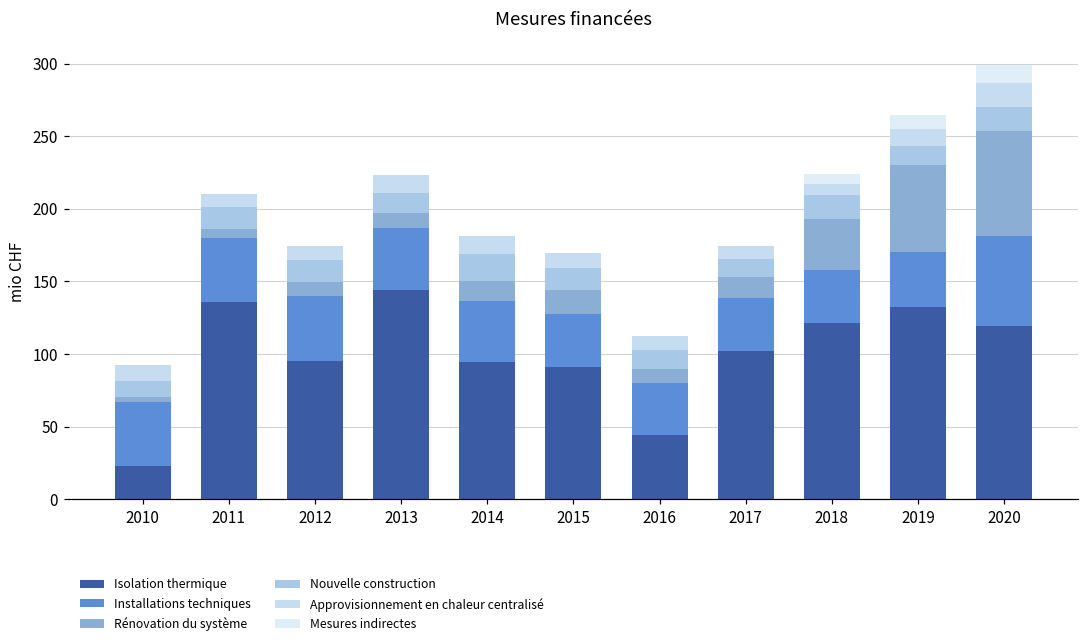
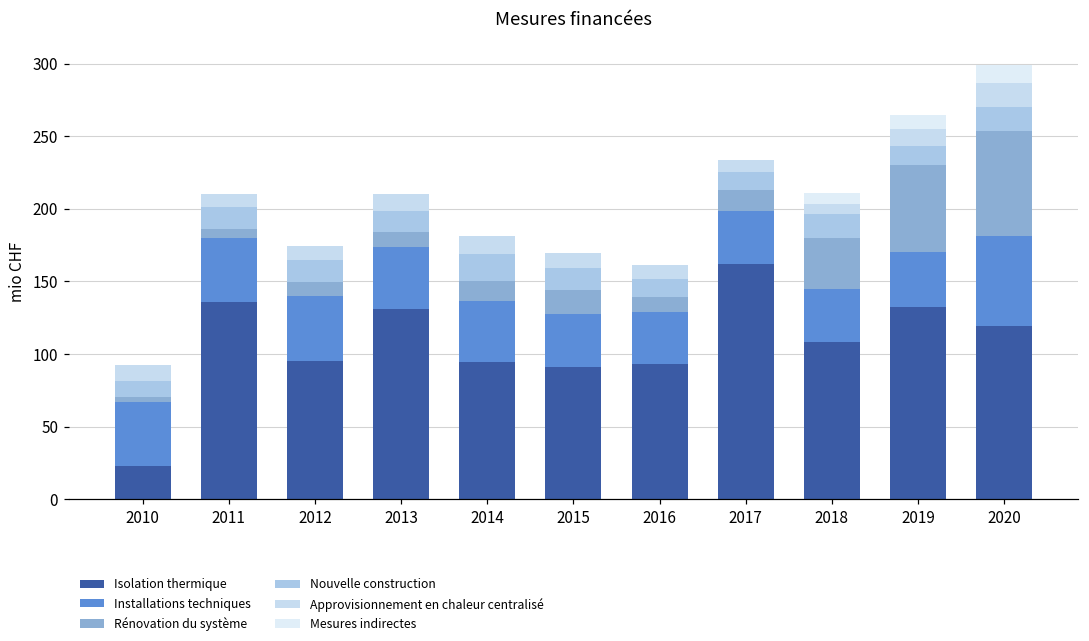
Isolation thermique, 2013: 144 -> 131
Isolation thermique, 2016: 44 -> 93
Isolation thermique, 2017: 102 -> 162
Isolation thermique, 2018: 121 -> 108
